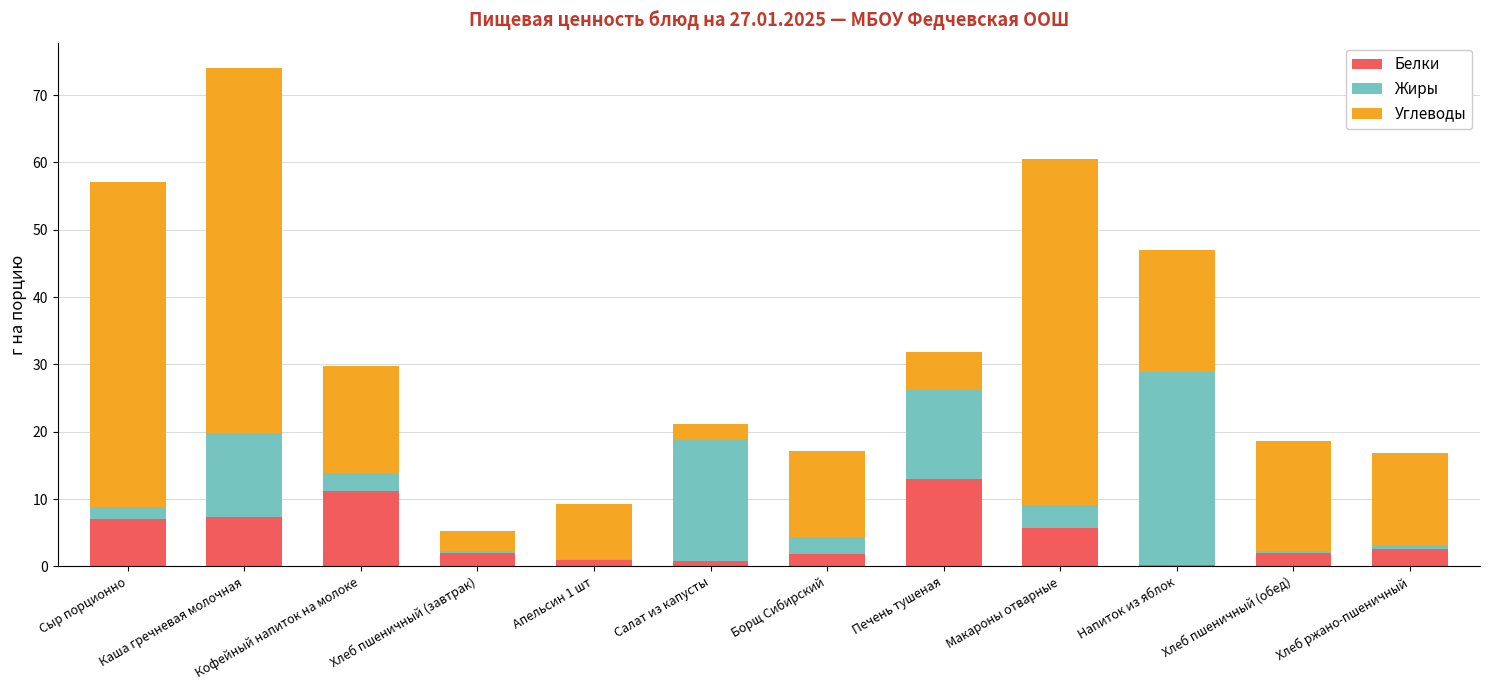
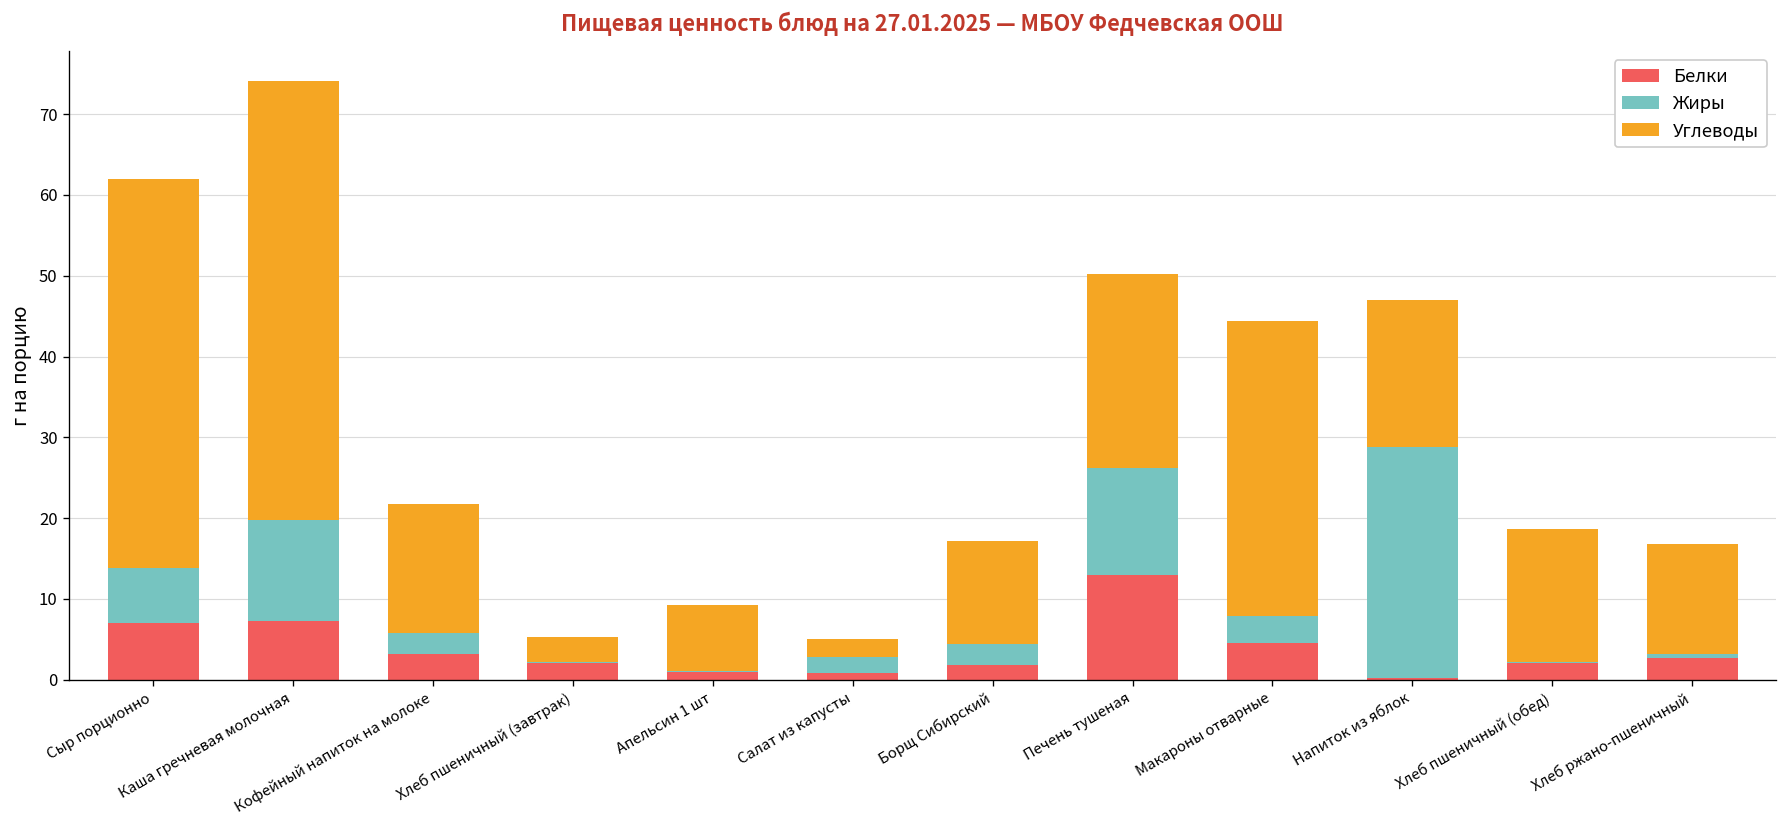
Жиры, Сыр порционно: 2 -> 7
Белки, Кофейный напиток на молоке: 11 -> 3
Жиры, Салат из капусты: 18 -> 2
Углеводы, Печень тушеная: 6 -> 24
Белки, Макароны отварные: 6 -> 5
Углеводы, Макароны отварные: 51 -> 36
